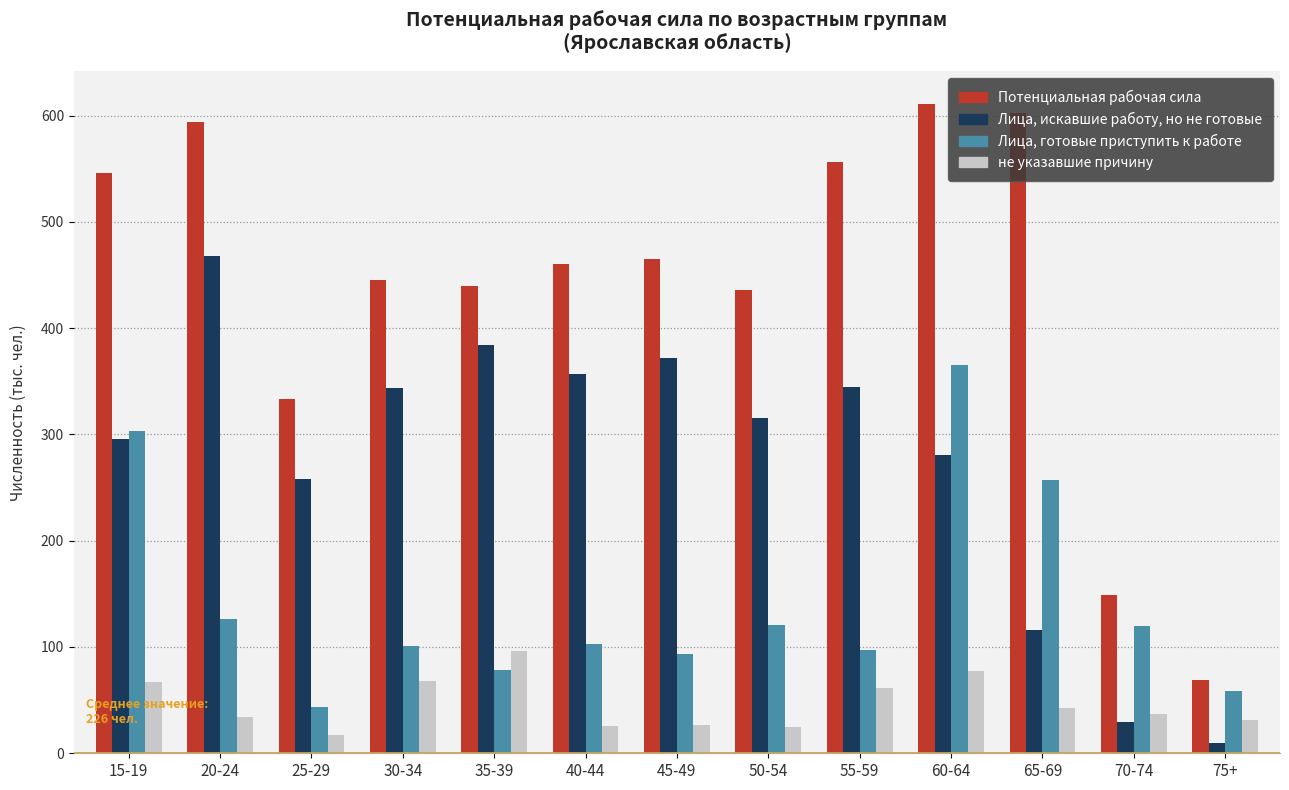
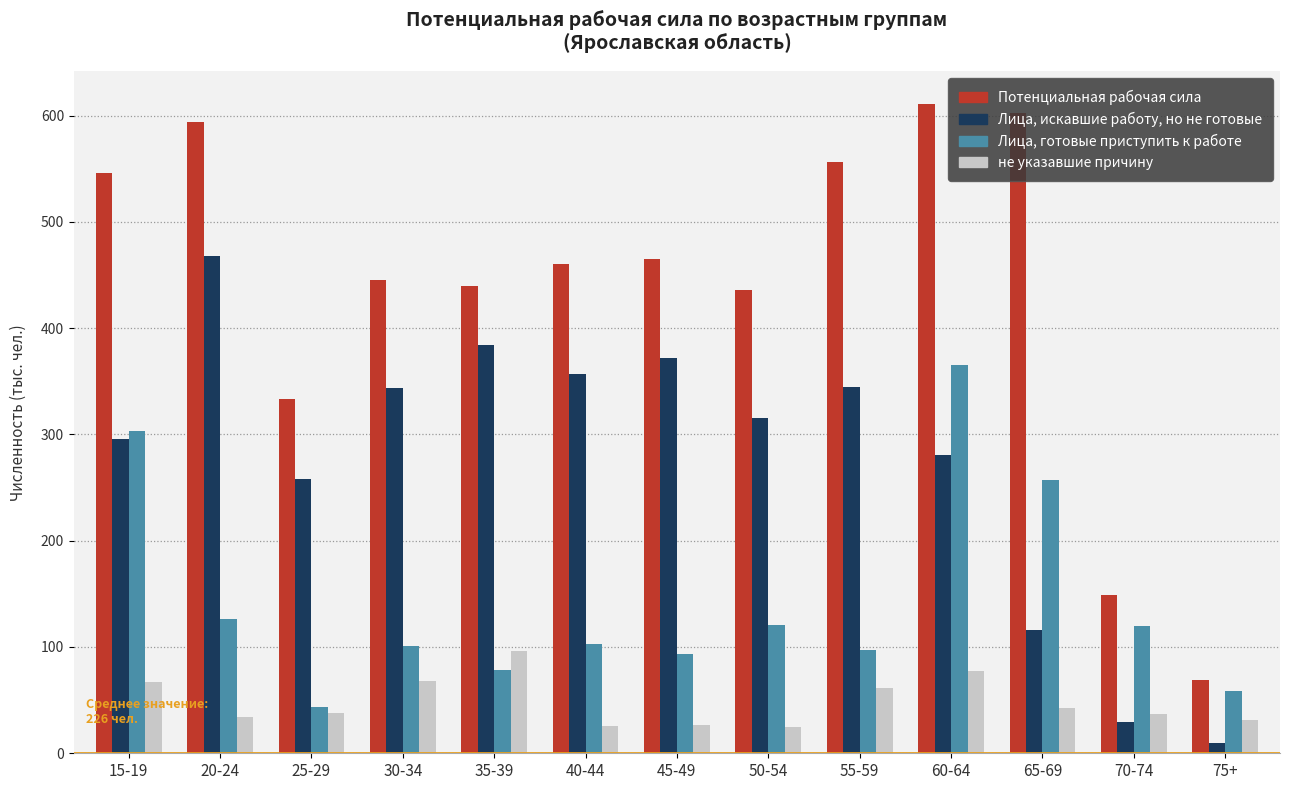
не указавшие причину, 25-29: 17 -> 38
